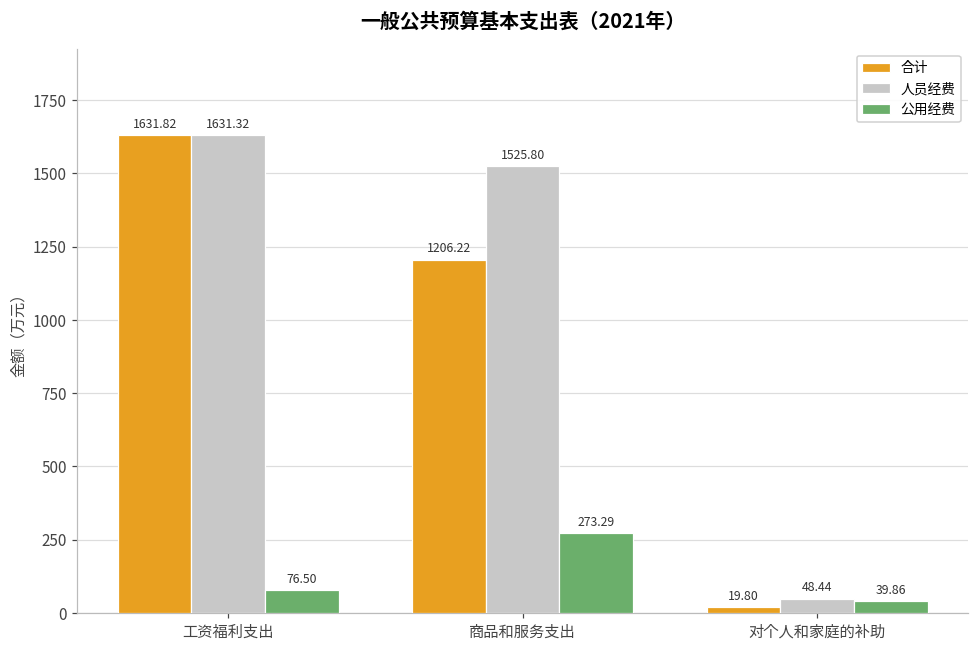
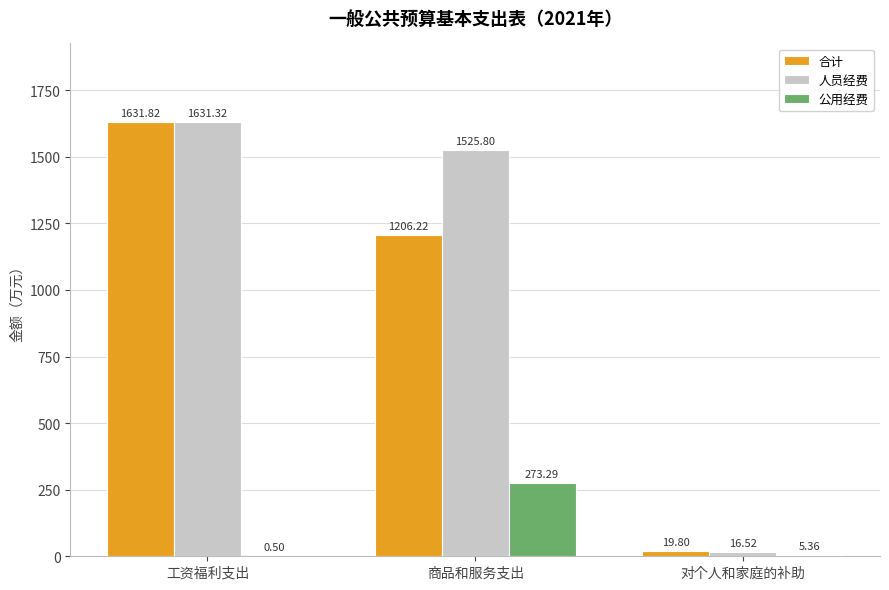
公用经费, 工资福利支出: 76.50 -> 0.50
人员经费, 对个人和家庭的补助: 48.44 -> 16.52
公用经费, 对个人和家庭的补助: 39.86 -> 5.36
